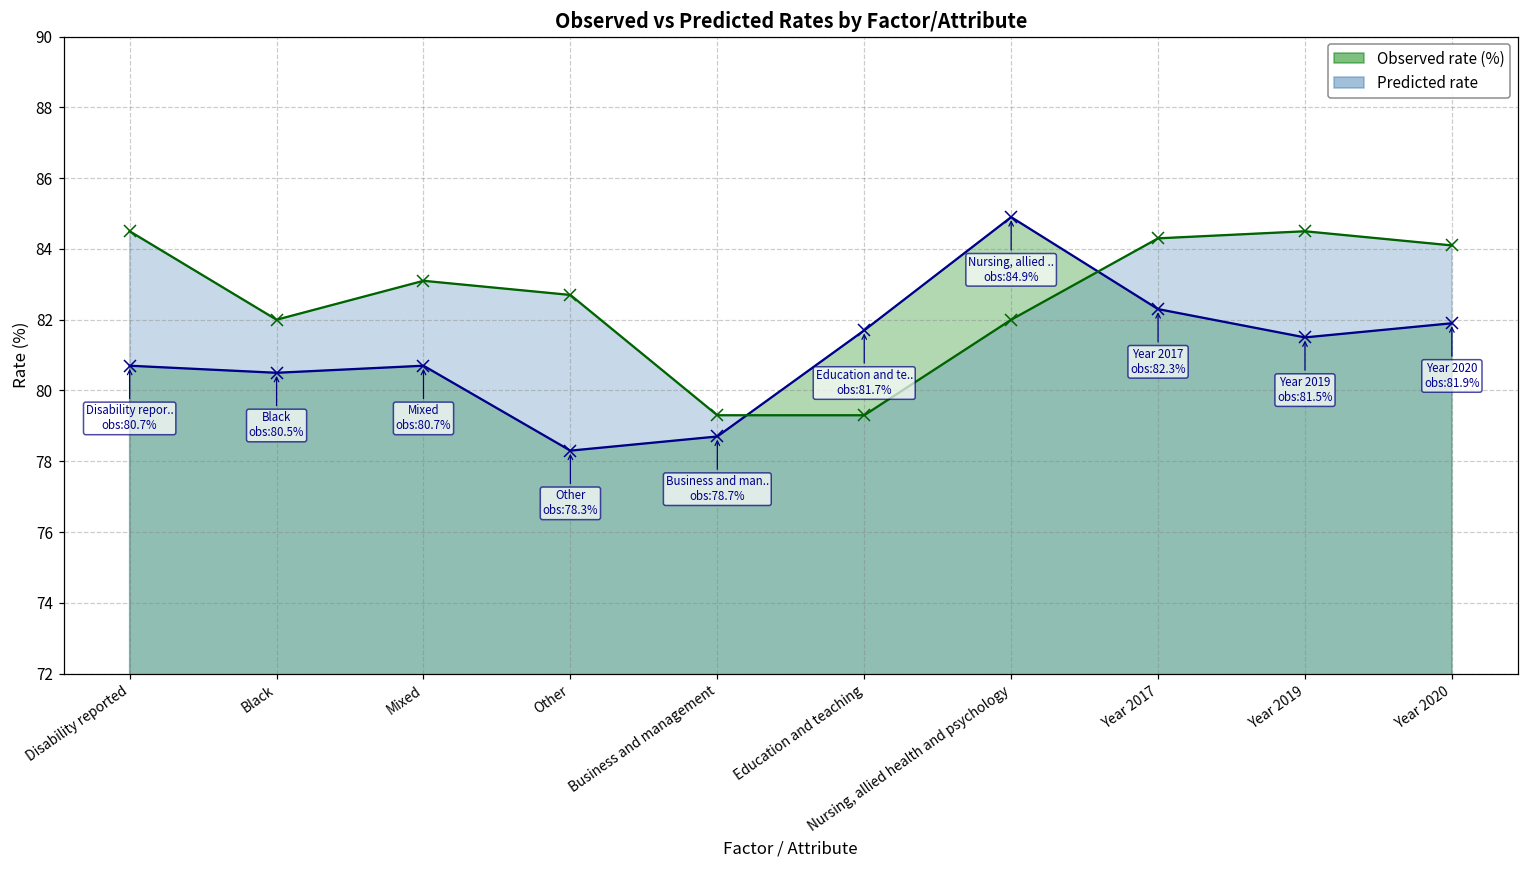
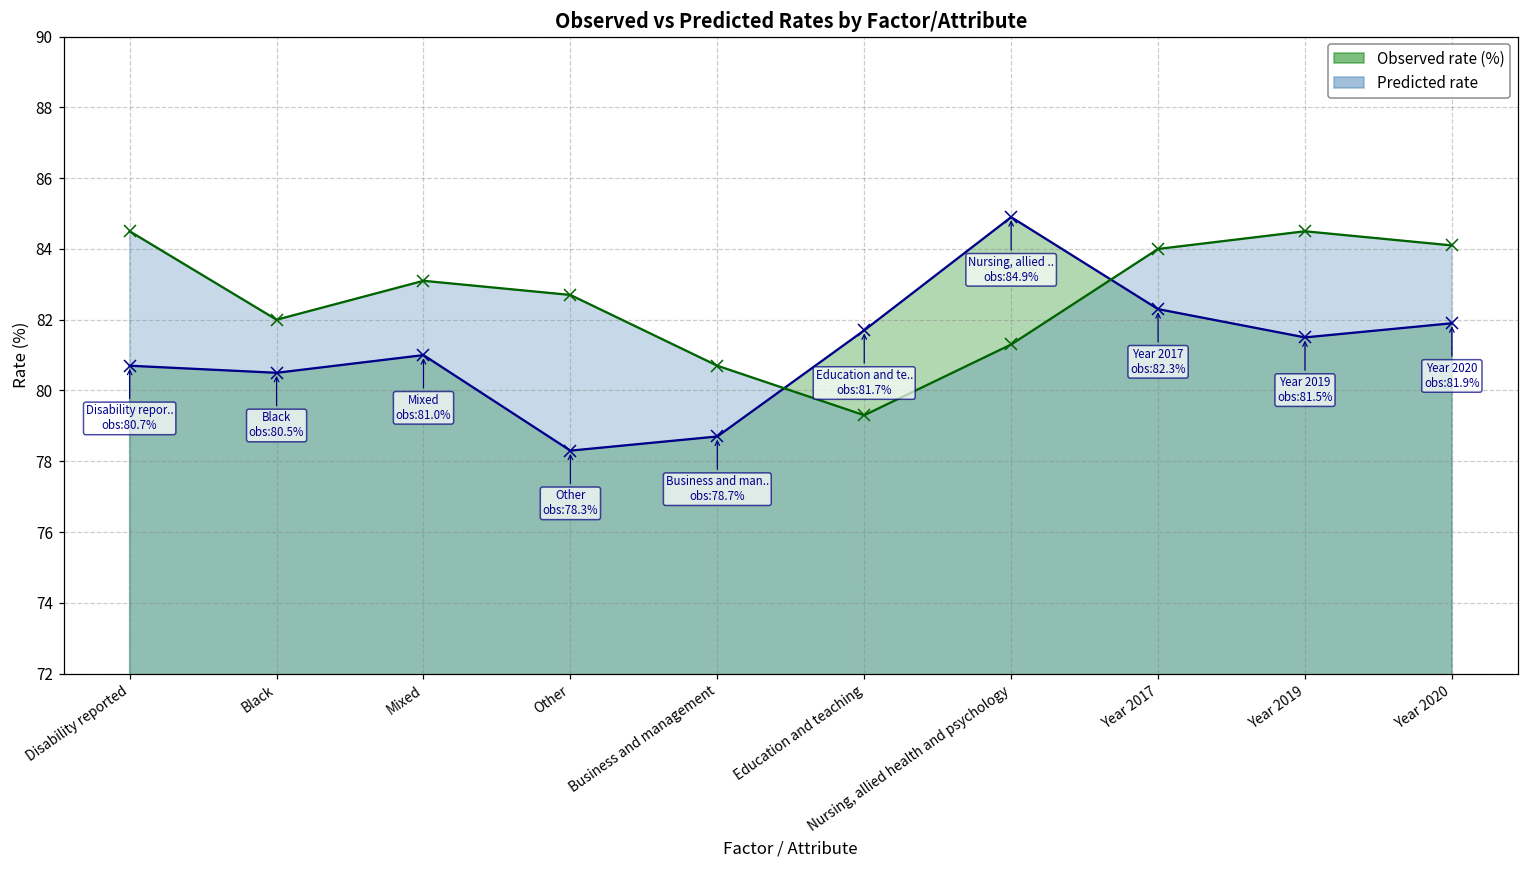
Observed rate (%), Mixed: 80.7% -> 81.0%
Predicted rate, Business and management: 79.3 -> 80.7
Predicted rate, Nursing, allied health and psychology: 82.0 -> 81.3
Predicted rate, Year 2017: 84.3 -> 84.0
